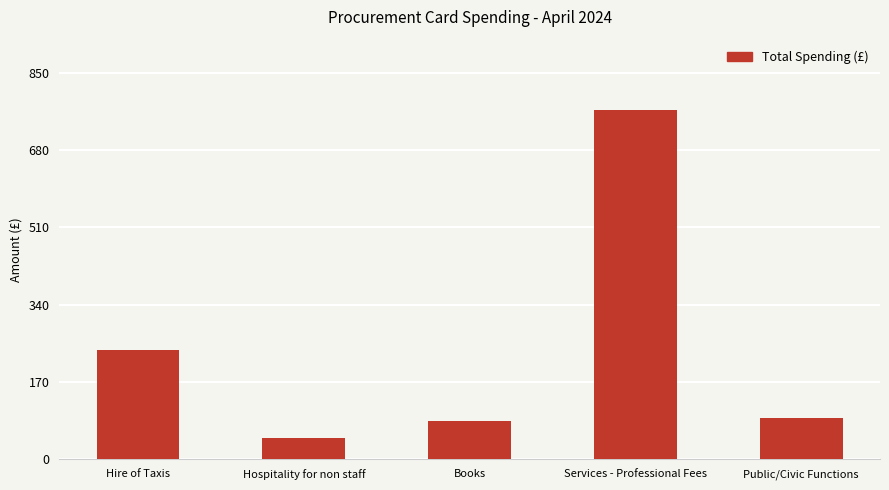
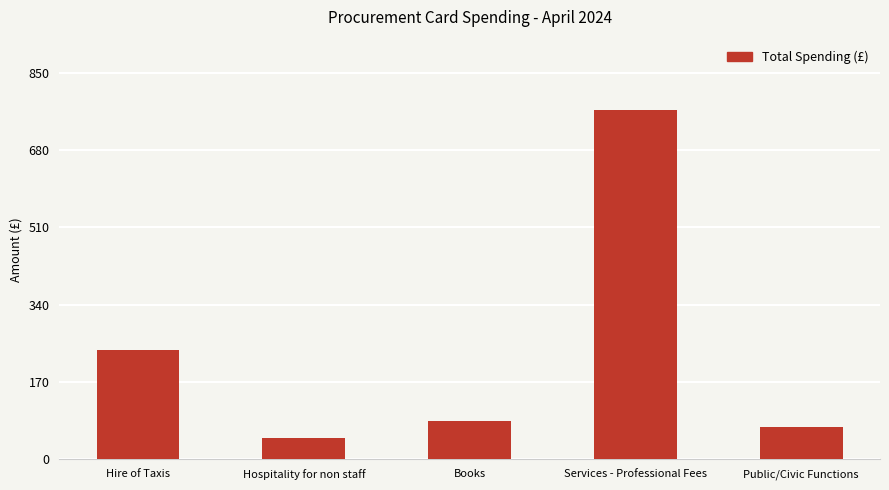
Public/Civic Functions: 90 -> 70
